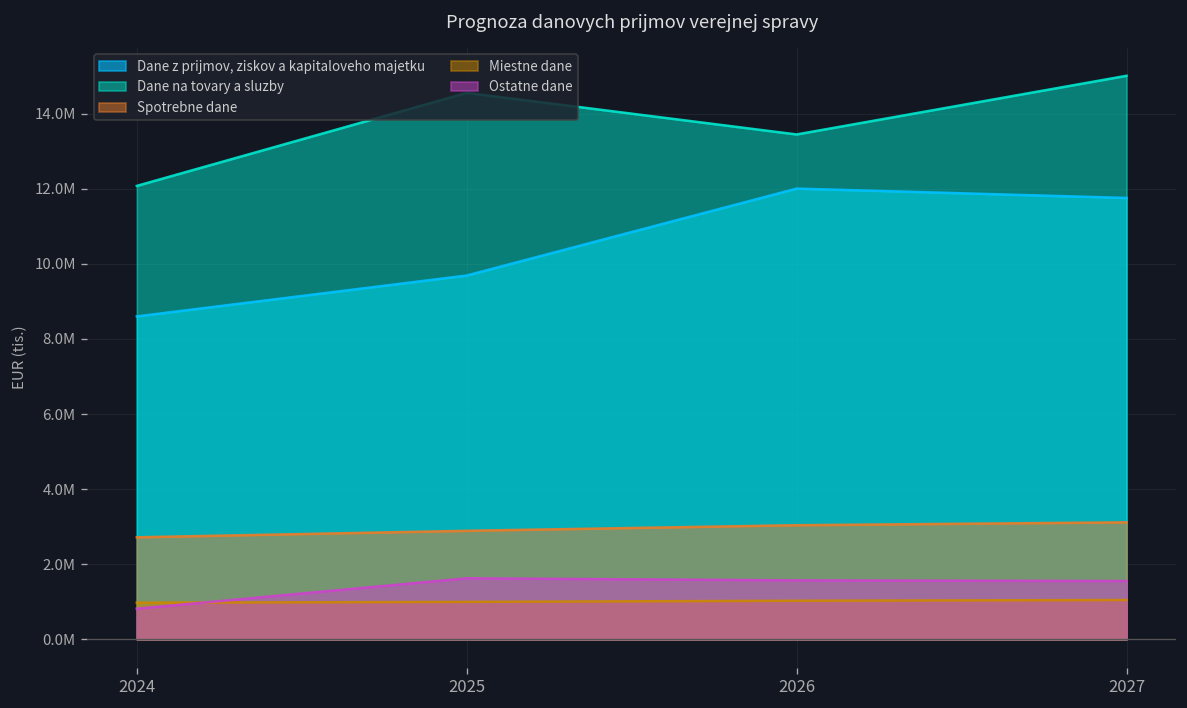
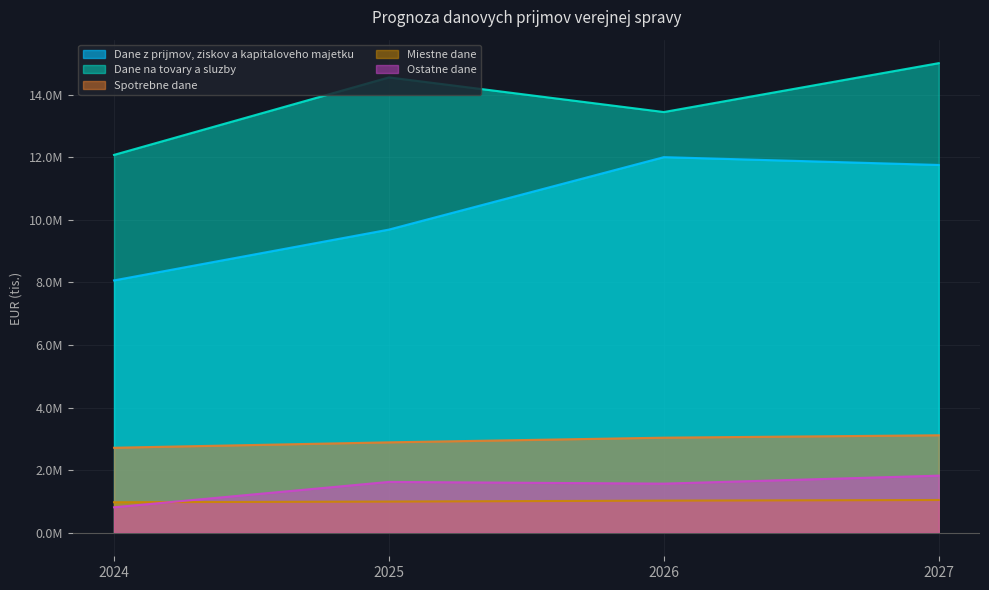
Dane z prijmov, ziskov a kapitaloveho majetku, 2024: 8600000 -> 8100000
Ostatne dane, 2027: 1600000 -> 1800000
